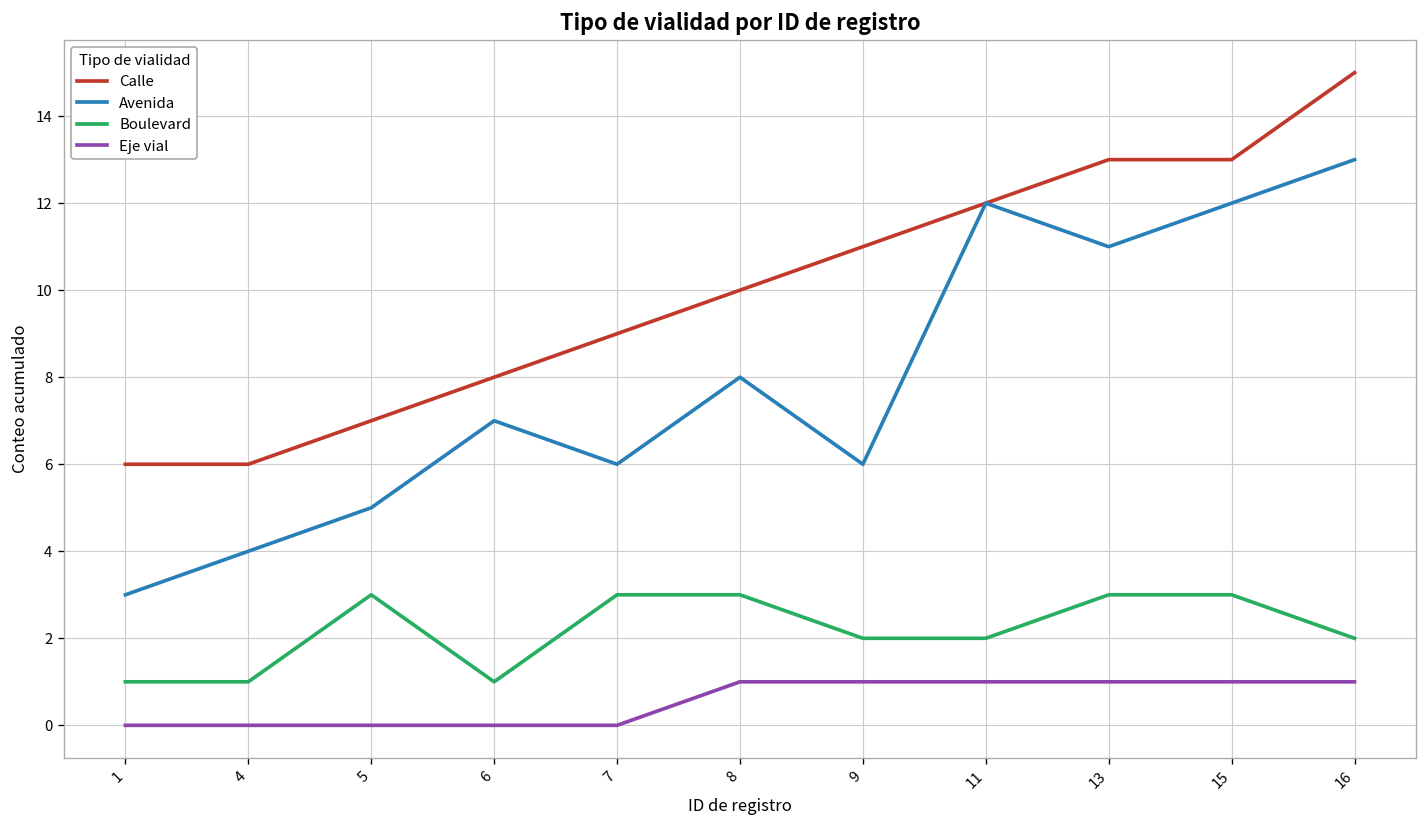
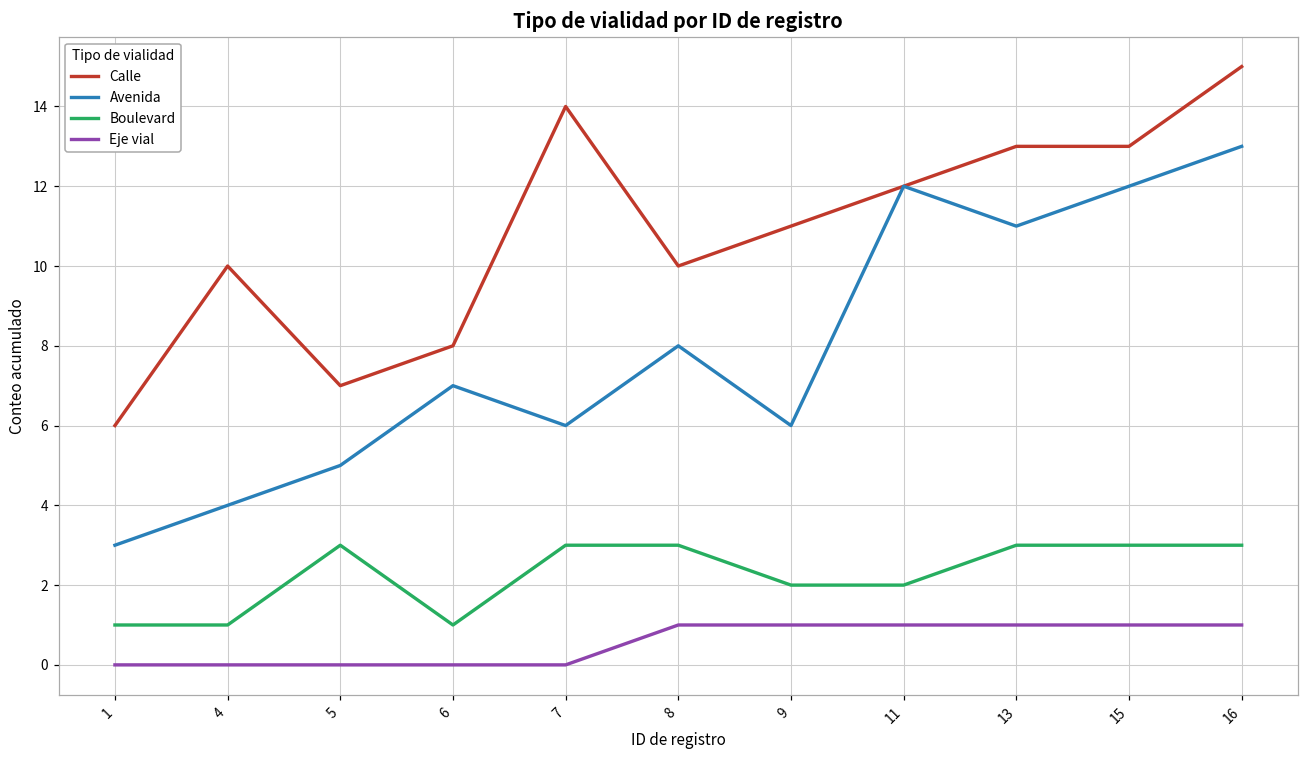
Calle, 4: 6 -> 10
Calle, 7: 9 -> 14
Boulevard, 16: 2 -> 3
